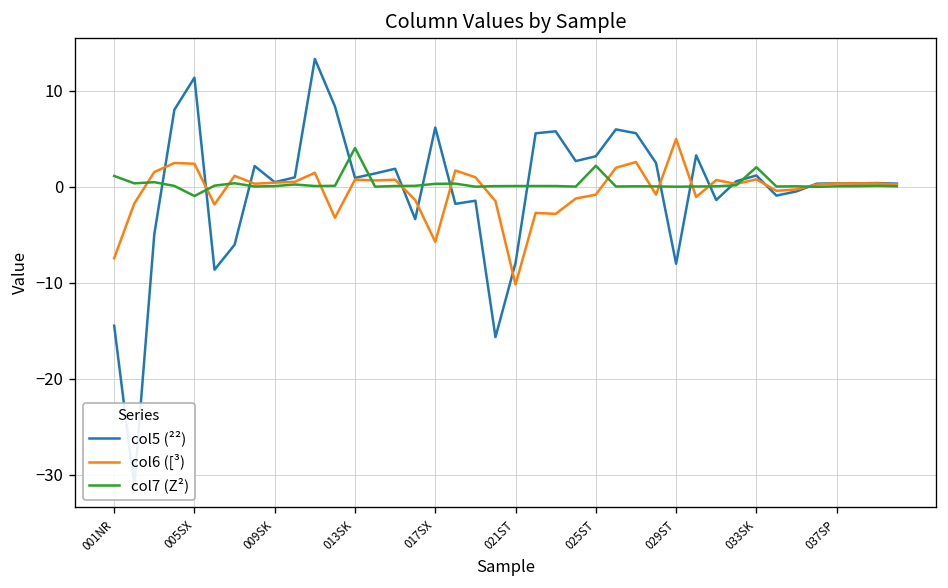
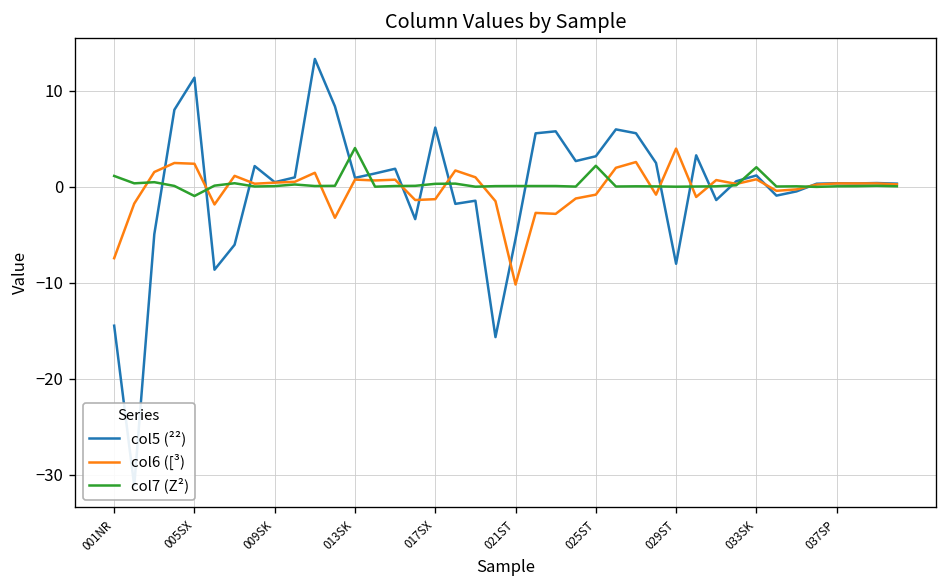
col6 ([³), 017SX: -6 -> -1
col5 (²²), 021ST: -8 -> -5
col6 ([³), 029ST: 5 -> 4
